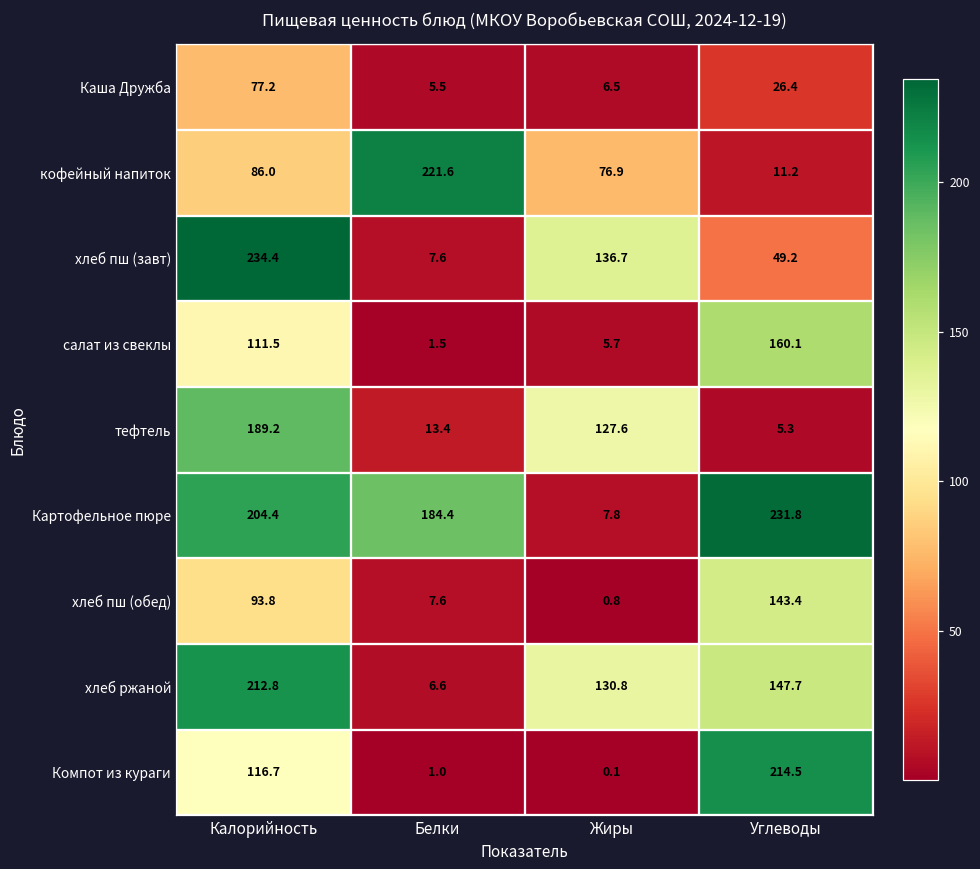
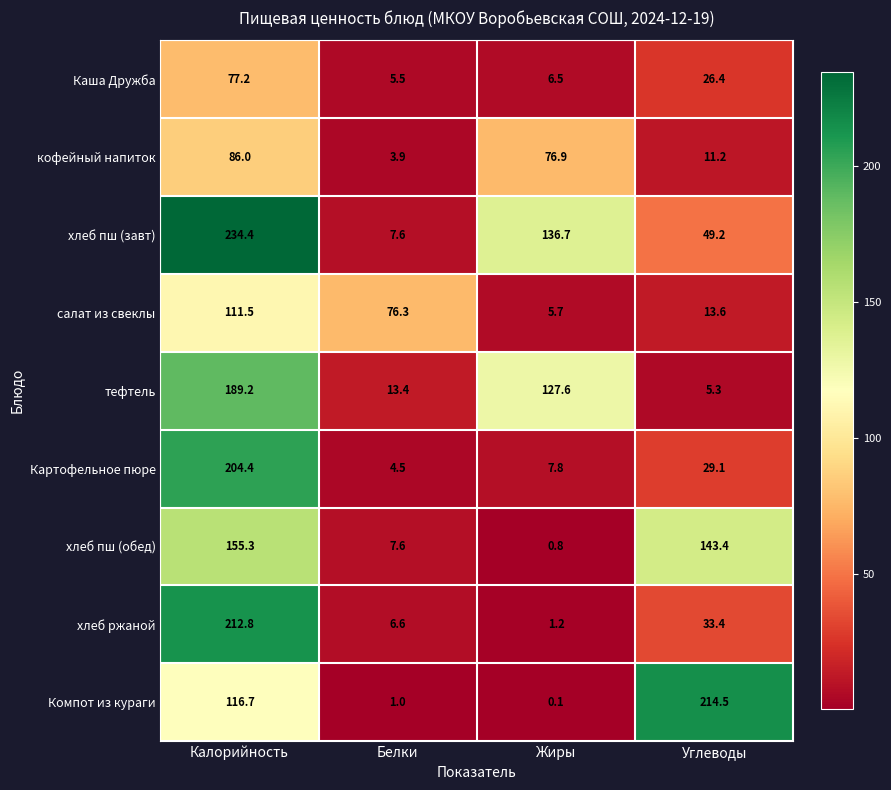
кофейный напиток, Белки: 221.6 -> 3.9
салат из свеклы, Белки: 1.5 -> 76.3
салат из свеклы, Углеводы: 160.1 -> 13.6
Картофельное пюре, Белки: 184.4 -> 4.5
Картофельное пюре, Углеводы: 231.8 -> 29.1
хлеб пш (обед), Калорийность: 93.8 -> 155.3
хлеб ржаной, Жиры: 130.8 -> 1.2
хлеб ржаной, Углеводы: 147.7 -> 33.4
